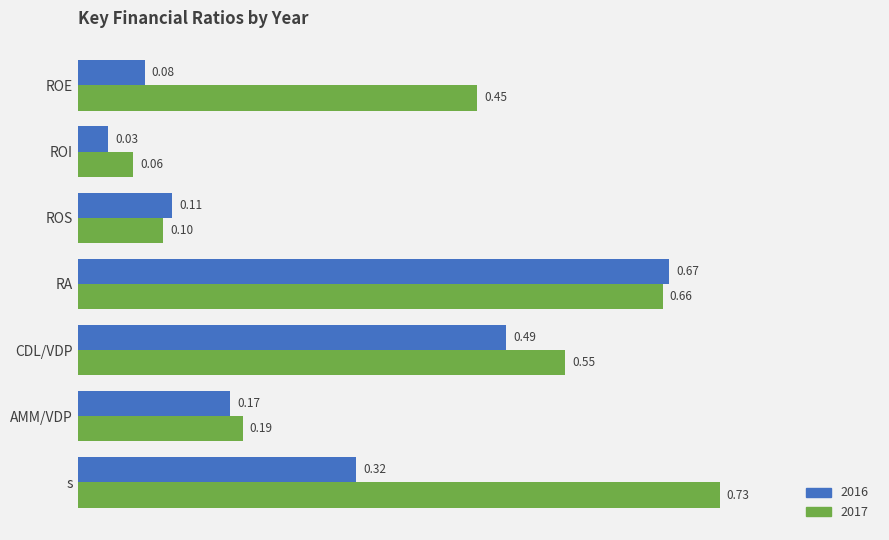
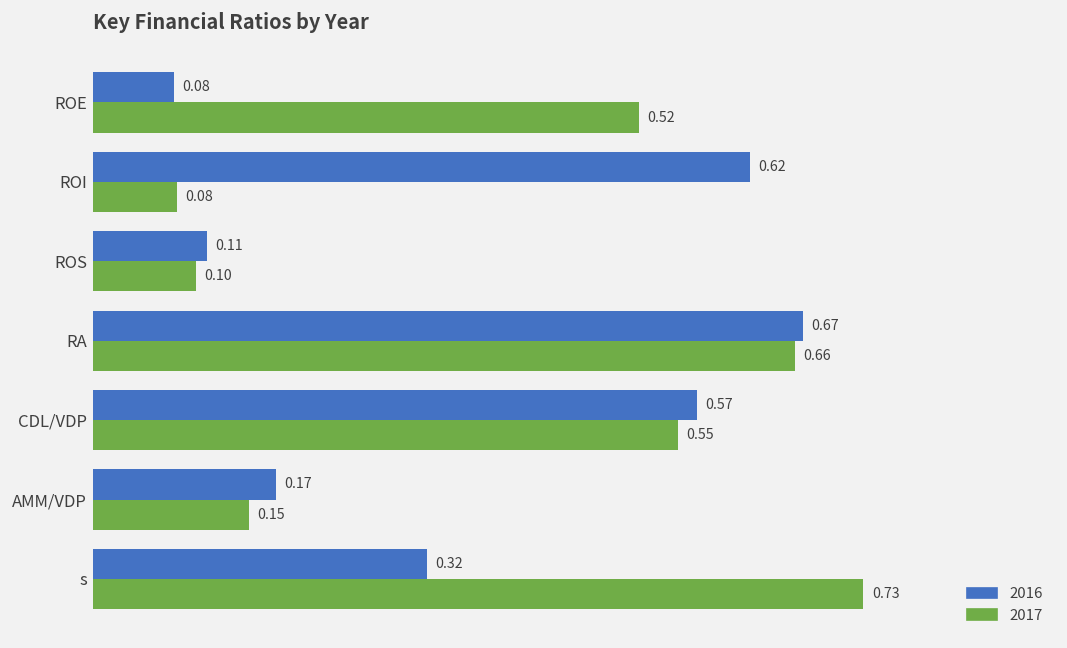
2017, ROE: 0.45 -> 0.52
2016, ROI: 0.03 -> 0.62
2017, ROI: 0.06 -> 0.08
2016, CDL/VDP: 0.49 -> 0.57
2017, AMM/VDP: 0.19 -> 0.15
